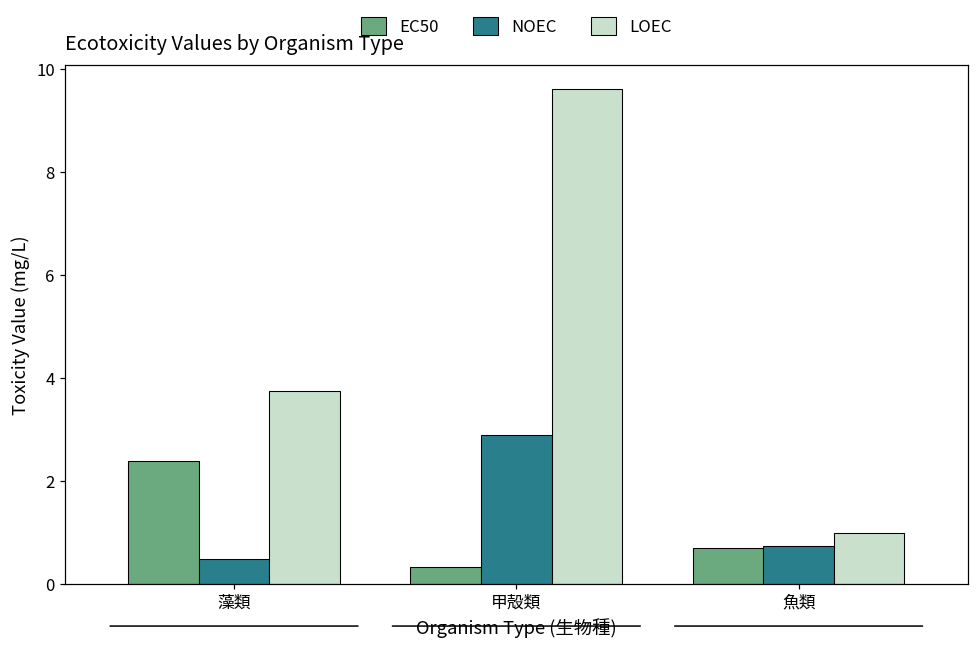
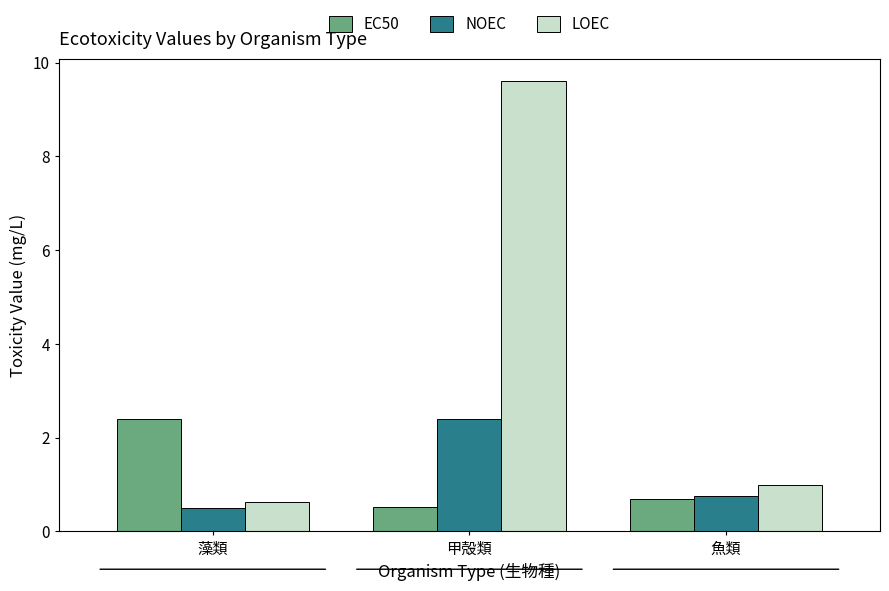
LOEC, 藻類: 3.8 -> 0.6
EC50, 甲殻類: 0.3 -> 0.5
NOEC, 甲殻類: 2.9 -> 2.4
